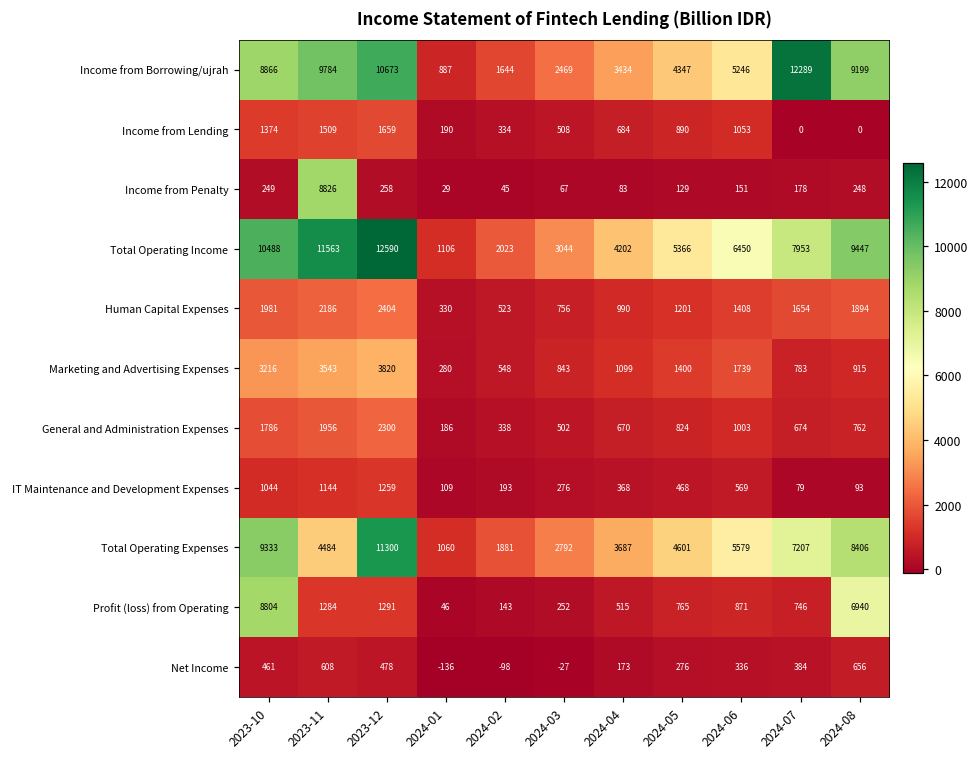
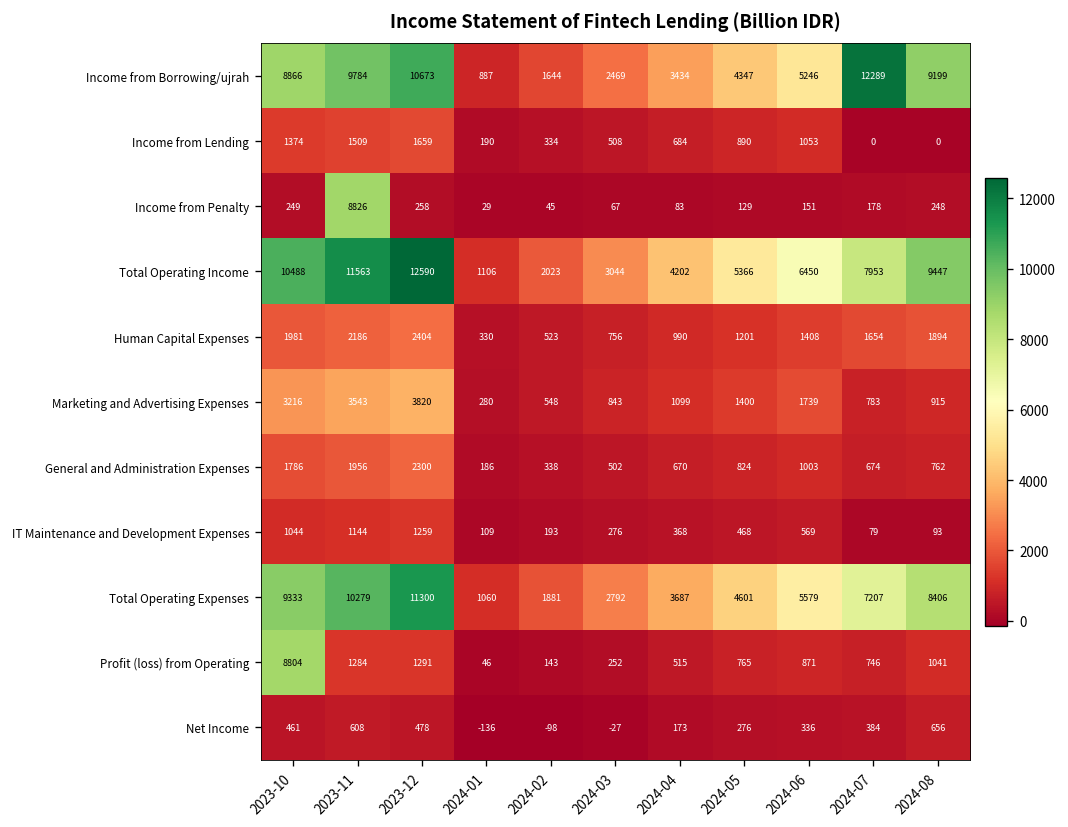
Total Operating Expenses, 2023-11: 4484 -> 10279
Profit (loss) from Operating, 2024-08: 6940 -> 1041
